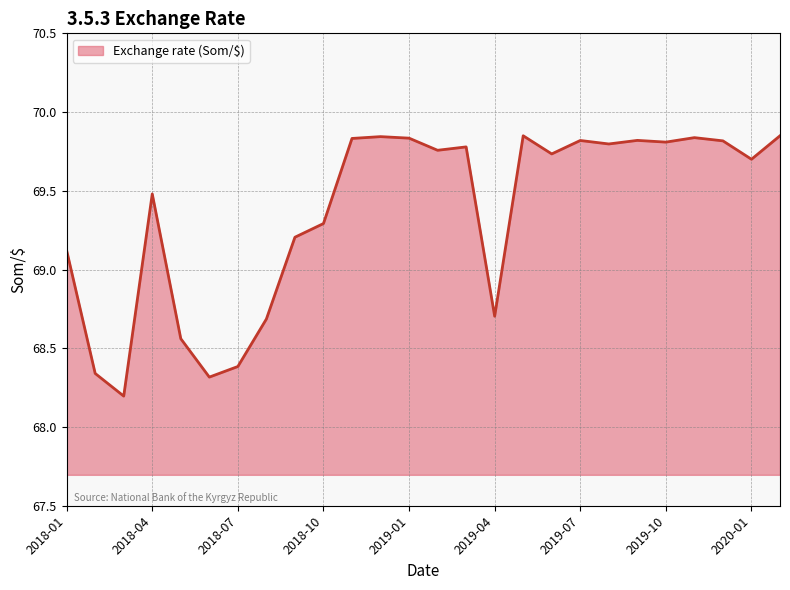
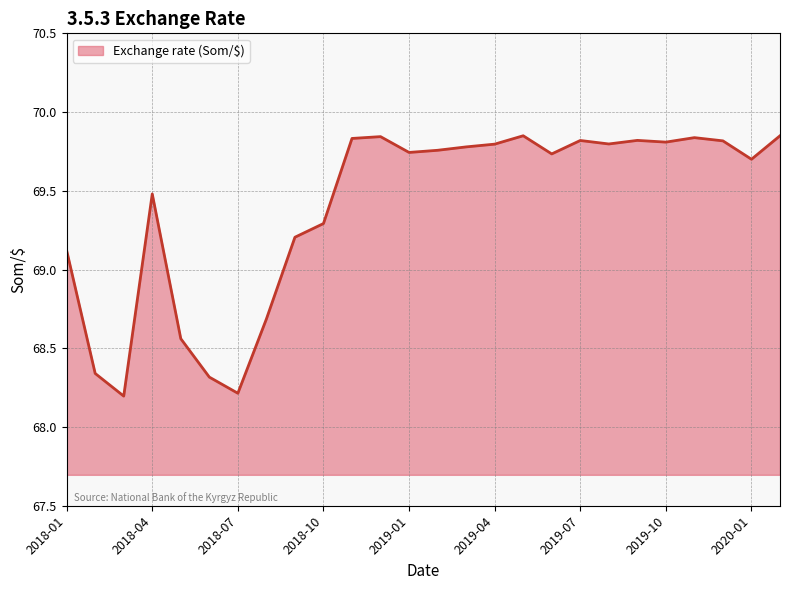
2018-07: 68.38 -> 68.21
2019-01: 69.83 -> 69.74
2019-04: 68.70 -> 69.80
